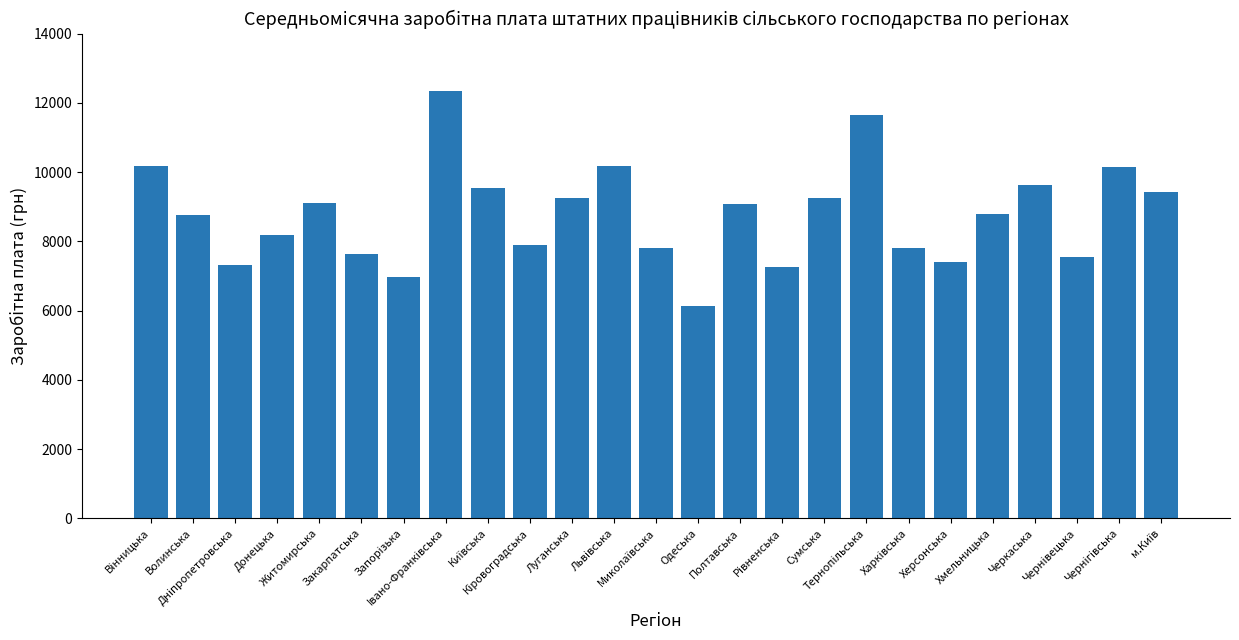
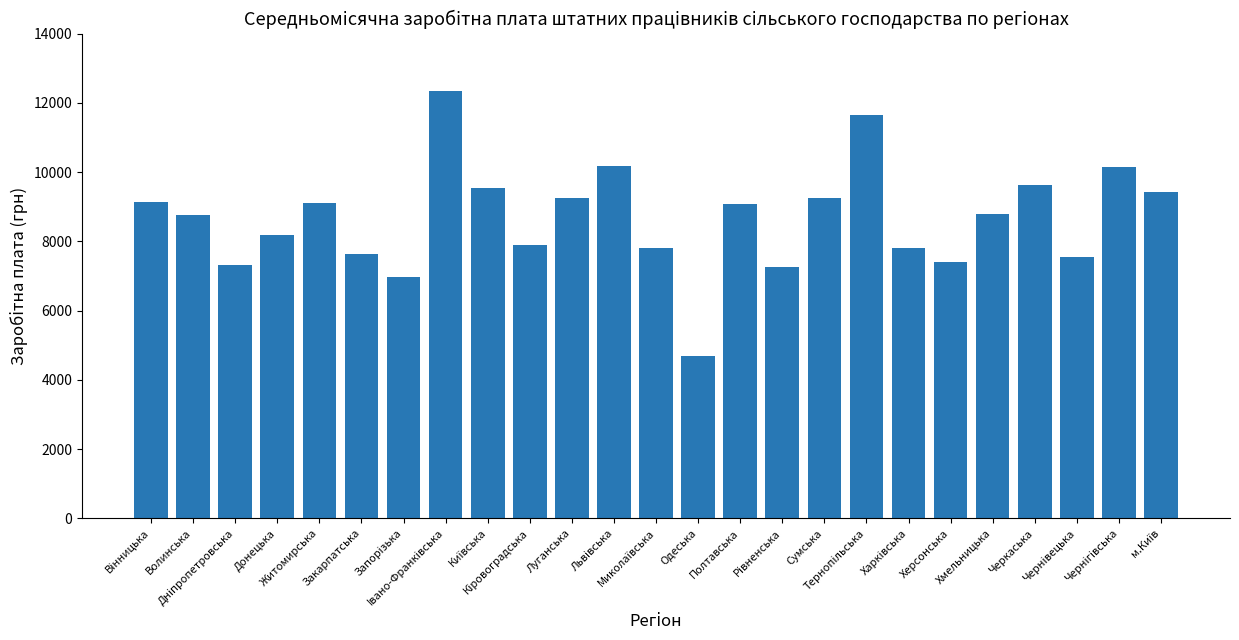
Вінницька: 10200 -> 9100
Одеська: 6100 -> 4700
